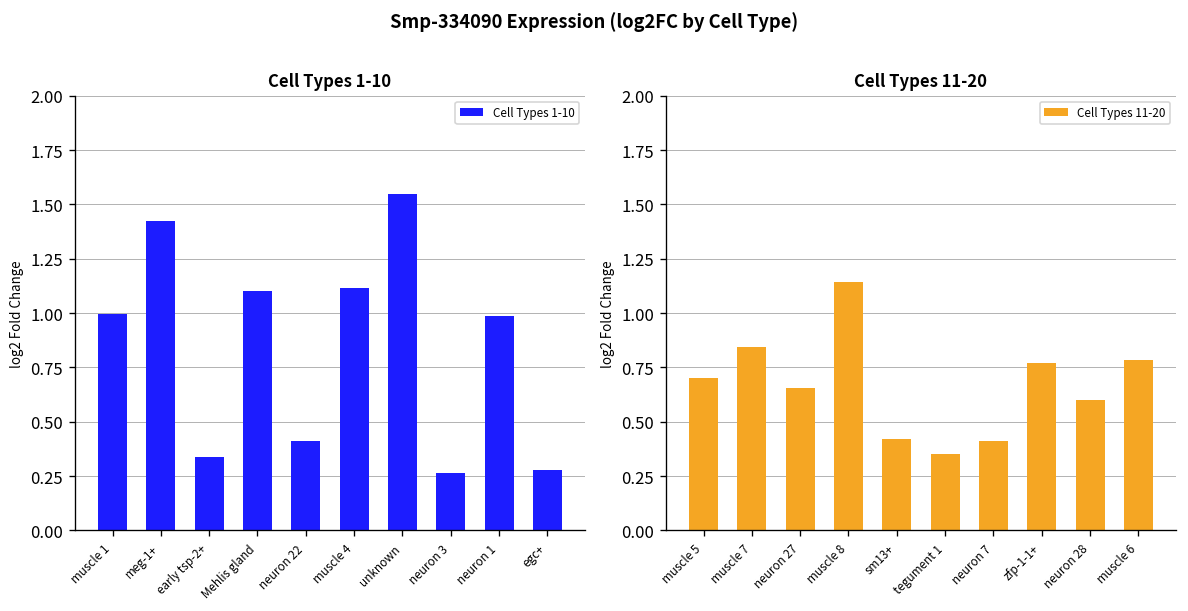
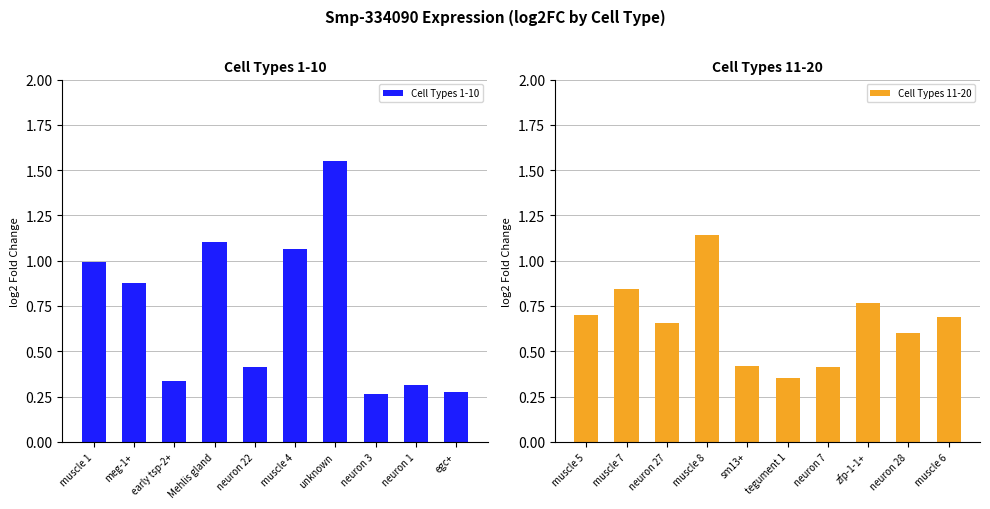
Cell Types 1-10, meg-1+: 1.43 -> 0.88
Cell Types 1-10, muscle 4: 1.11 -> 1.07
Cell Types 1-10, neuron 1: 0.99 -> 0.32
Cell Types 11-20, muscle 6: 0.78 -> 0.69
